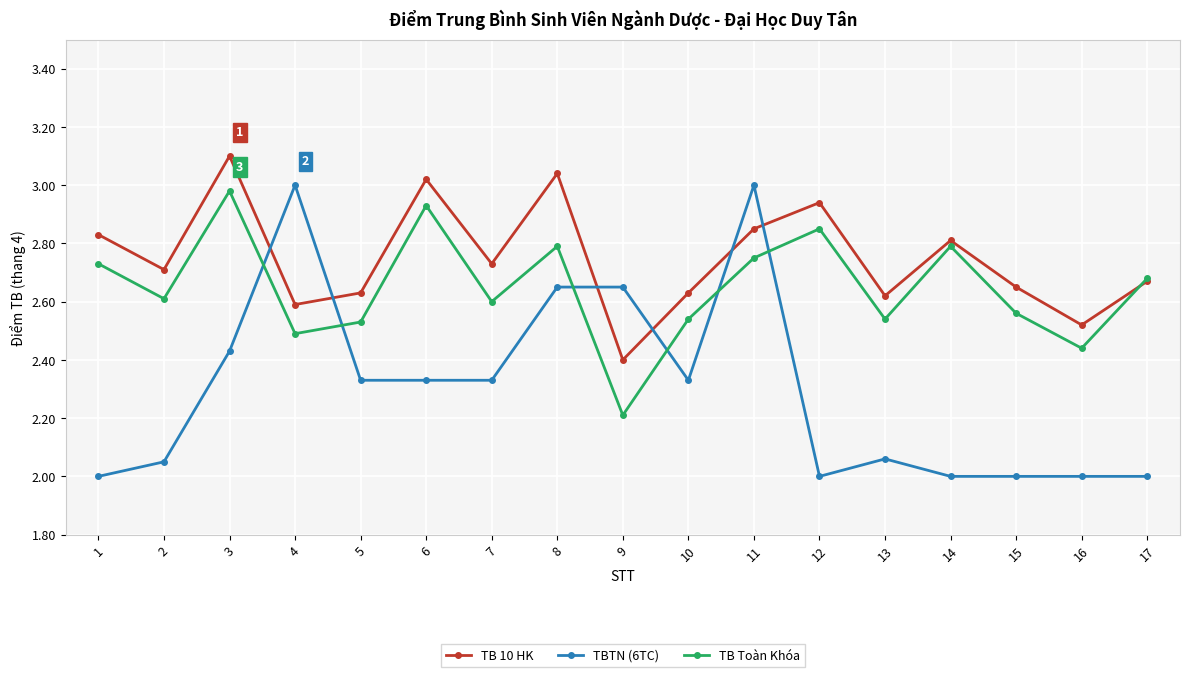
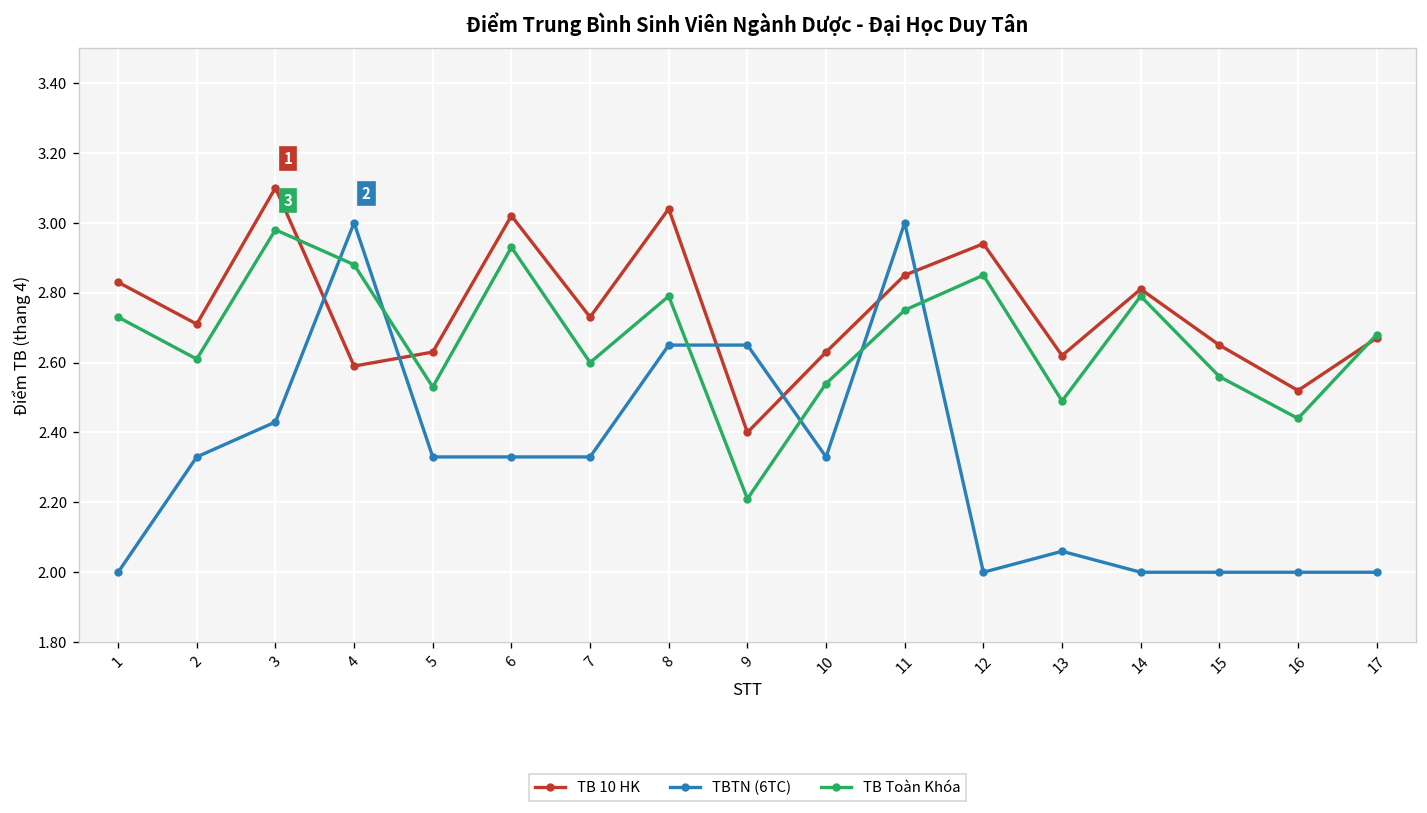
TBTN (6TC), 2: 2.05 -> 2.33
TB Toàn Khóa, 4: 2.49 -> 2.88
TB Toàn Khóa, 13: 2.54 -> 2.49
